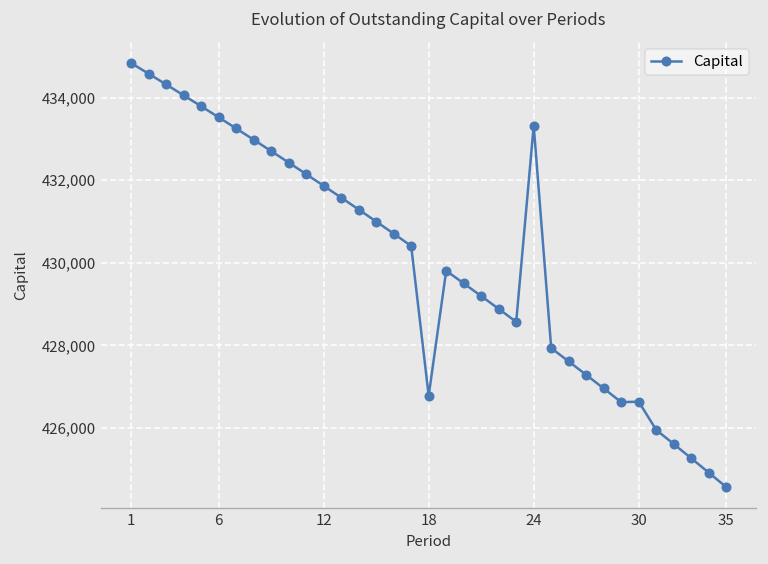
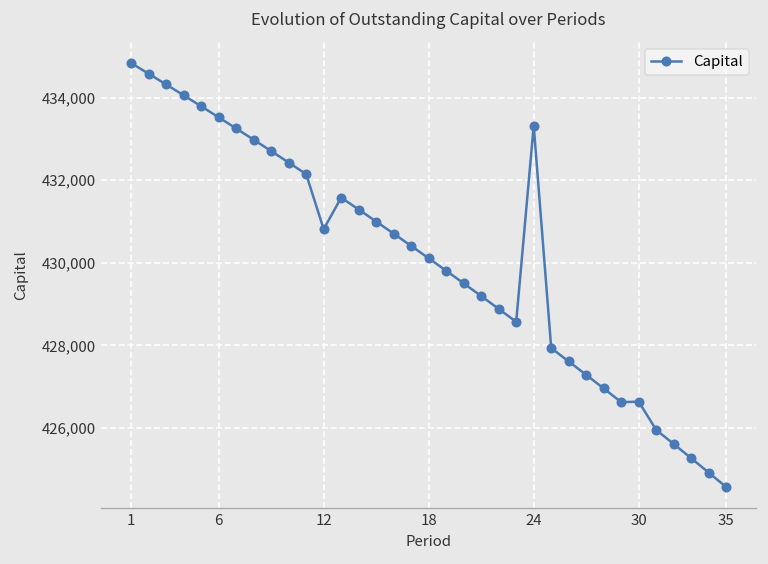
12: 431,900 -> 430,800
18: 426,800 -> 430,100
